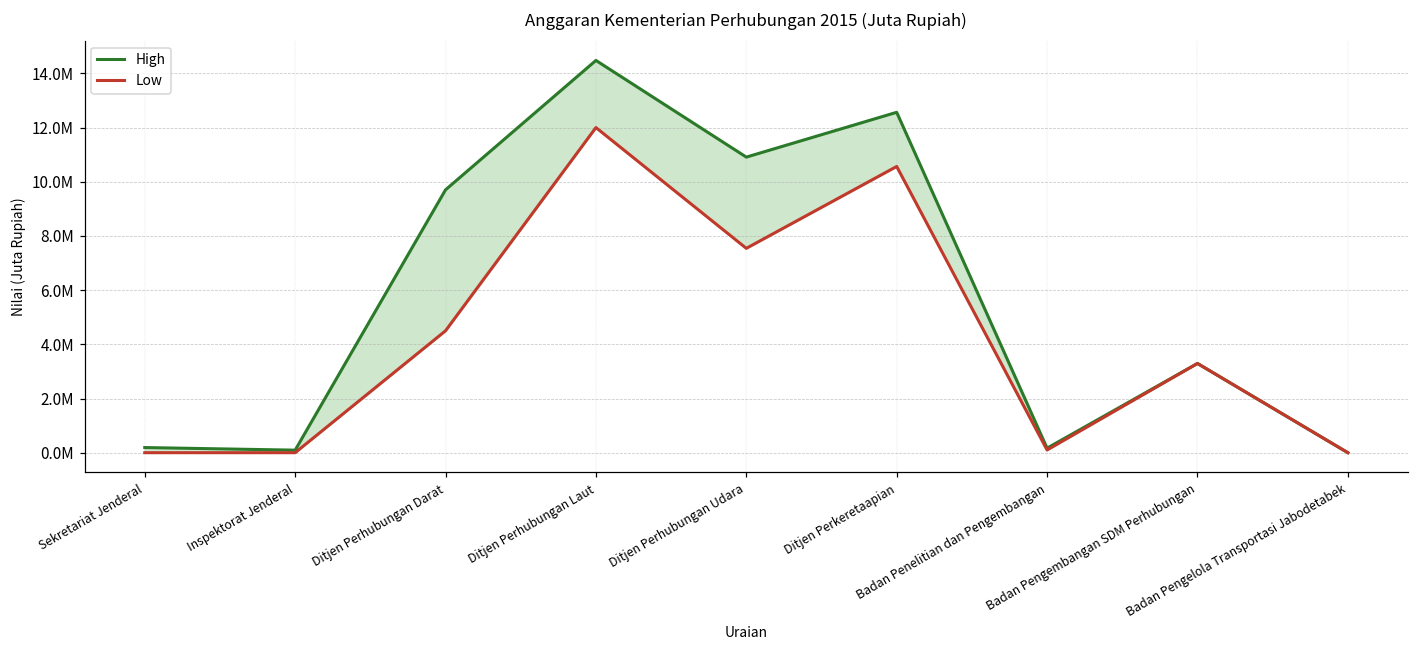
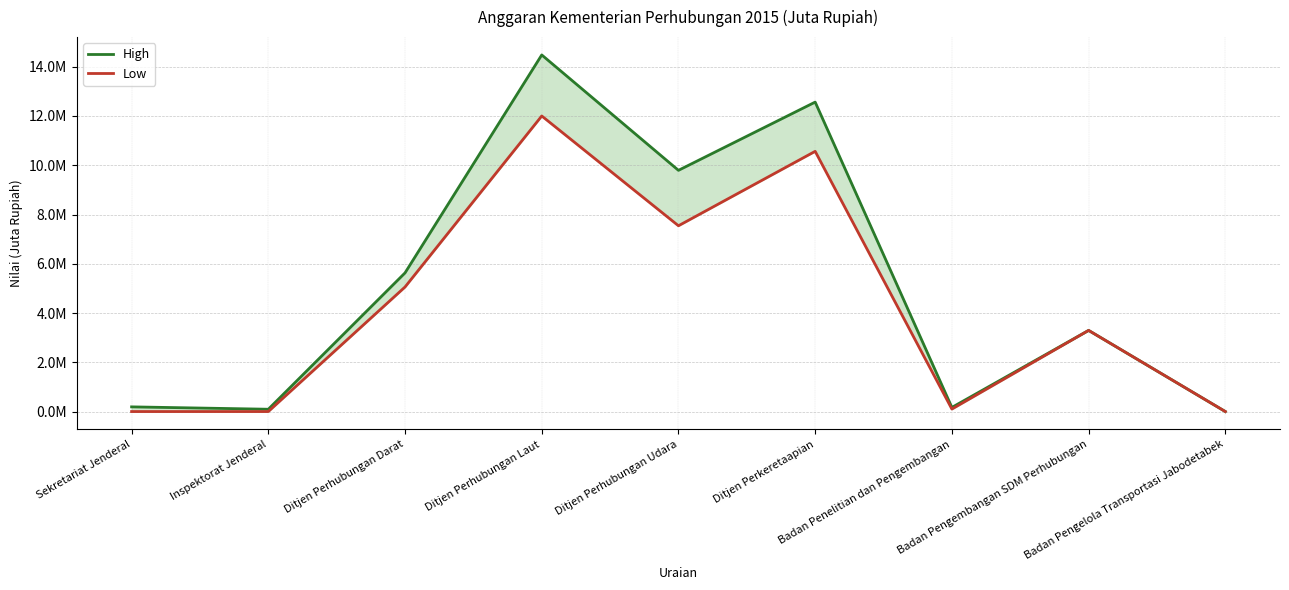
High, Ditjen Perhubungan Darat: 9700000 -> 5600000
Low, Ditjen Perhubungan Darat: 4500000 -> 5100000
High, Ditjen Perhubungan Udara: 10900000 -> 9800000
